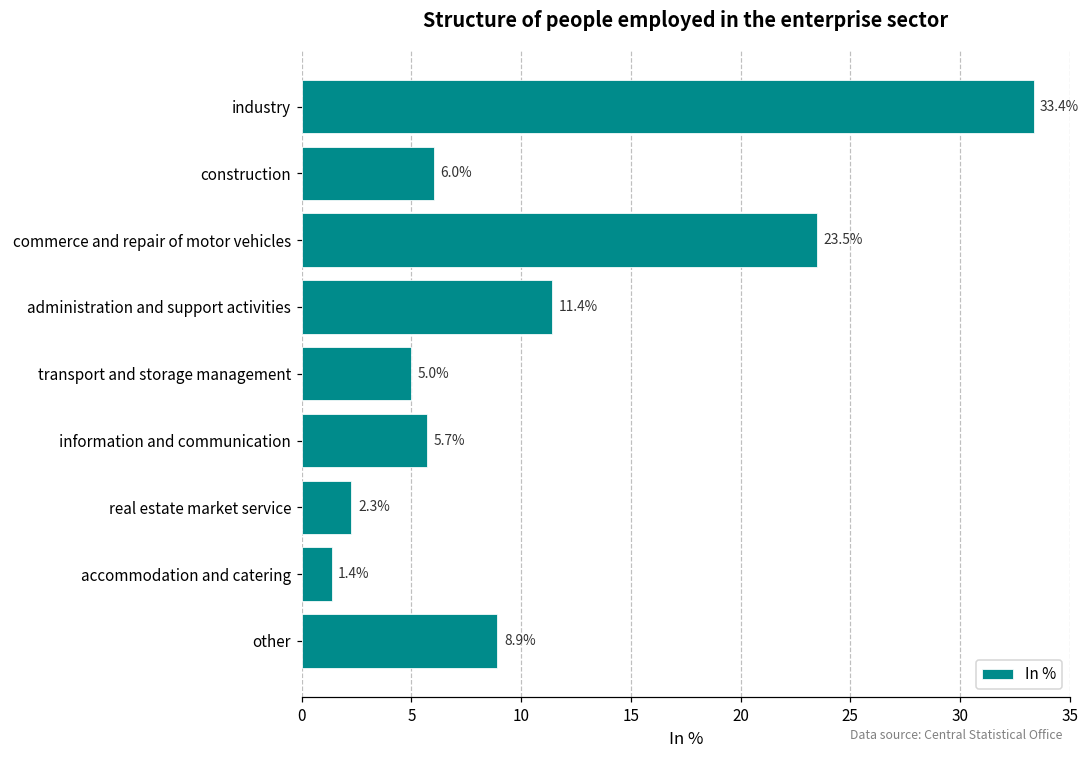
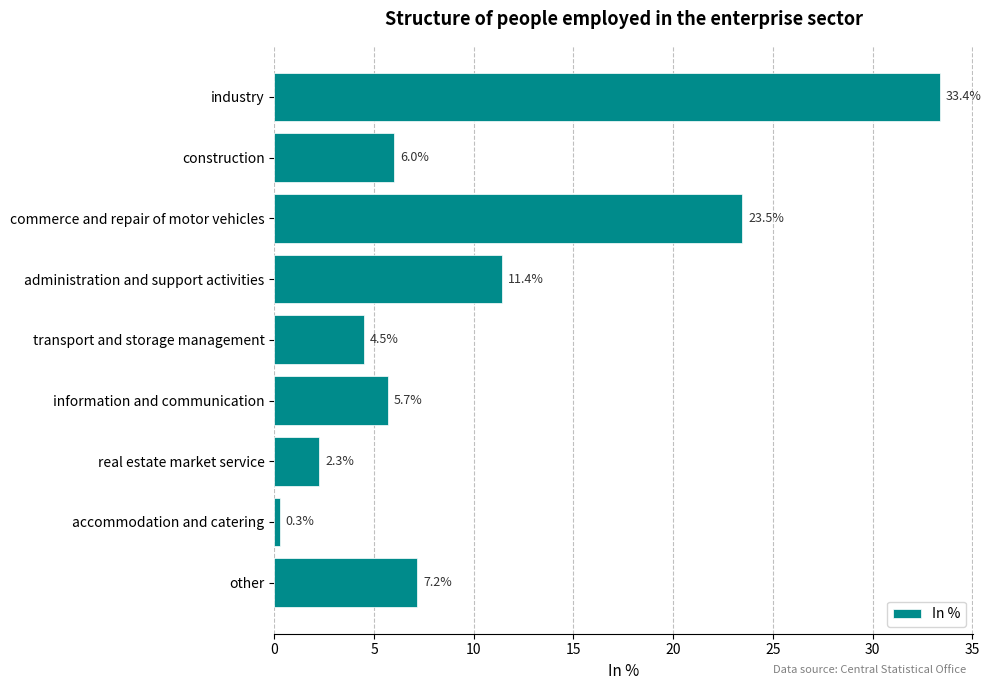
transport and storage management: 5.0% -> 4.5%
accommodation and catering: 1.4% -> 0.3%
other: 8.9% -> 7.2%
